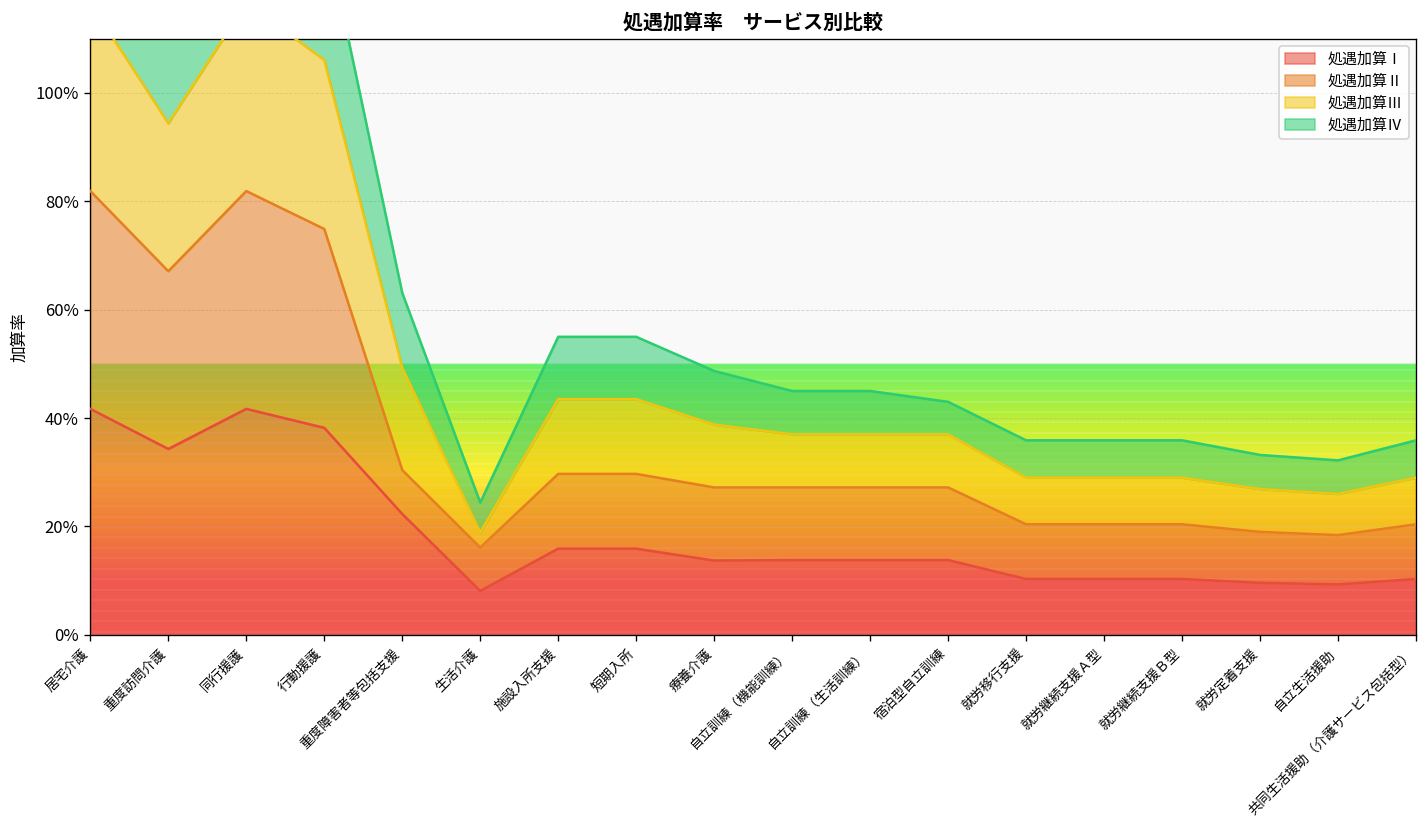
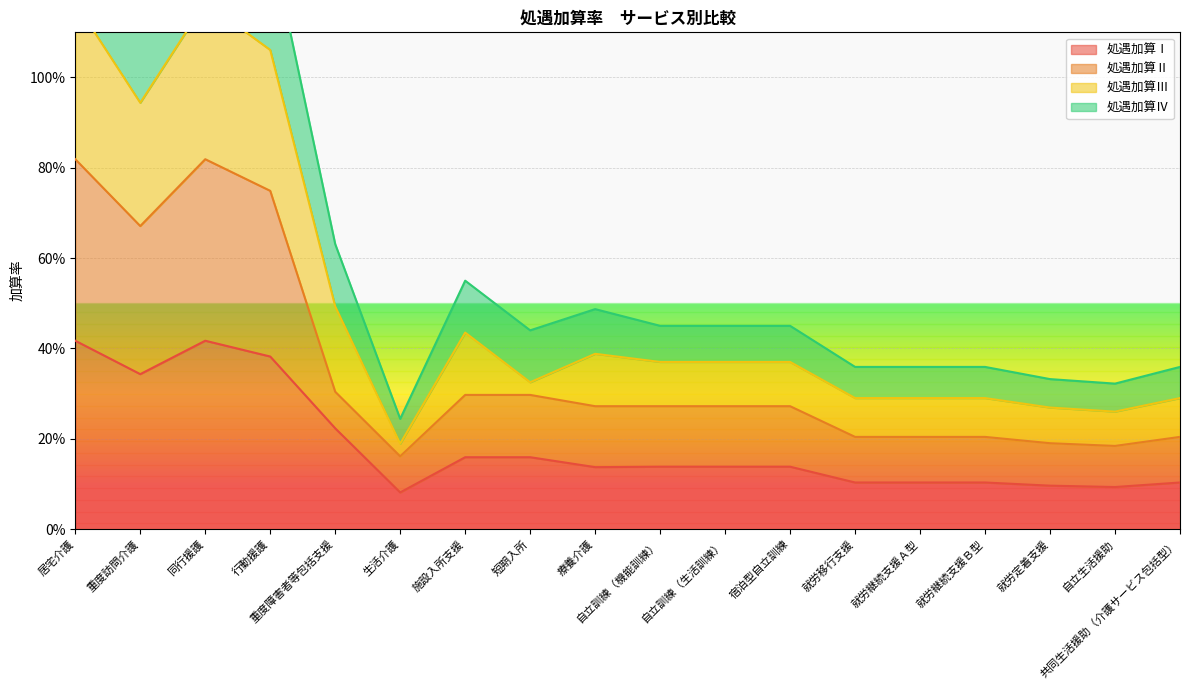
処遇加算Ⅲ, 短期入所: 14% -> 3%
処遇加算Ⅳ, 宿泊型自立訓練: 6% -> 8%
